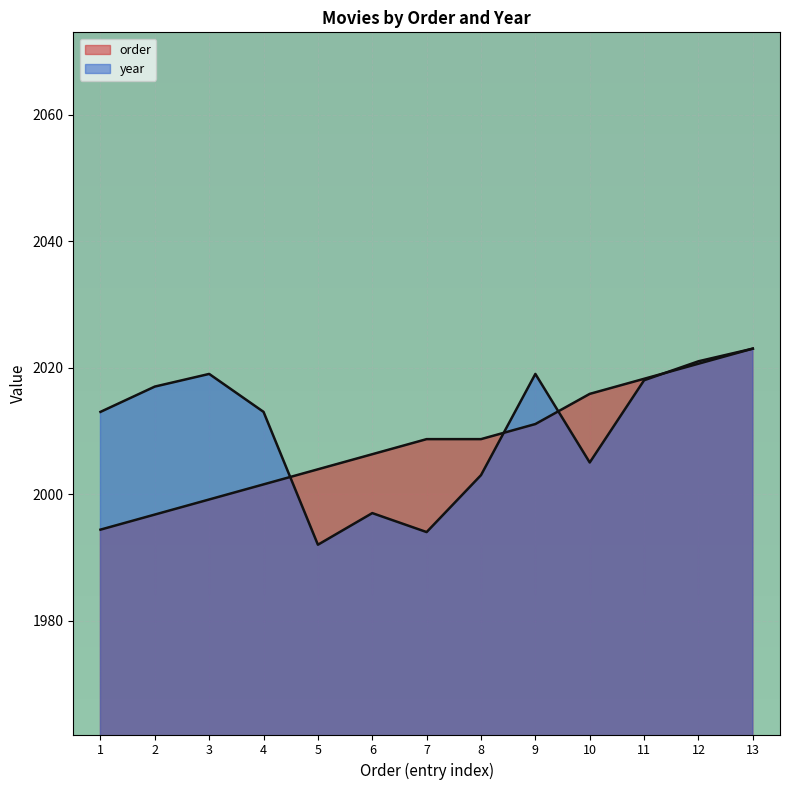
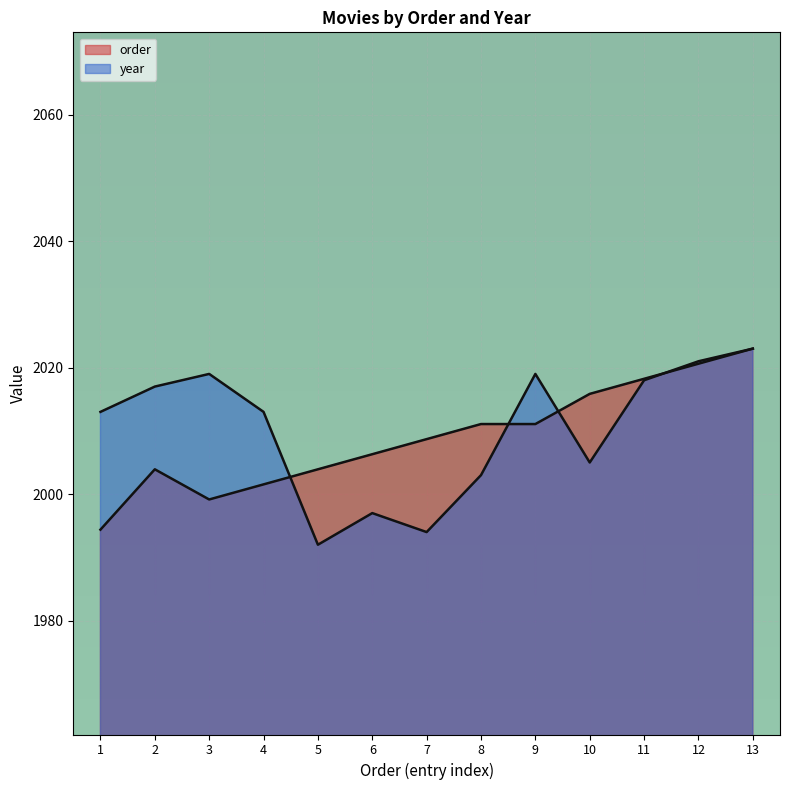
order, 2: 1997 -> 2004
order, 8: 2009 -> 2011
